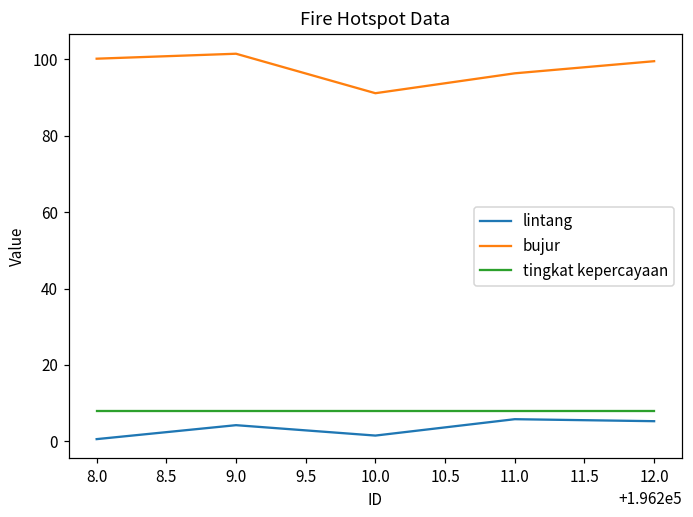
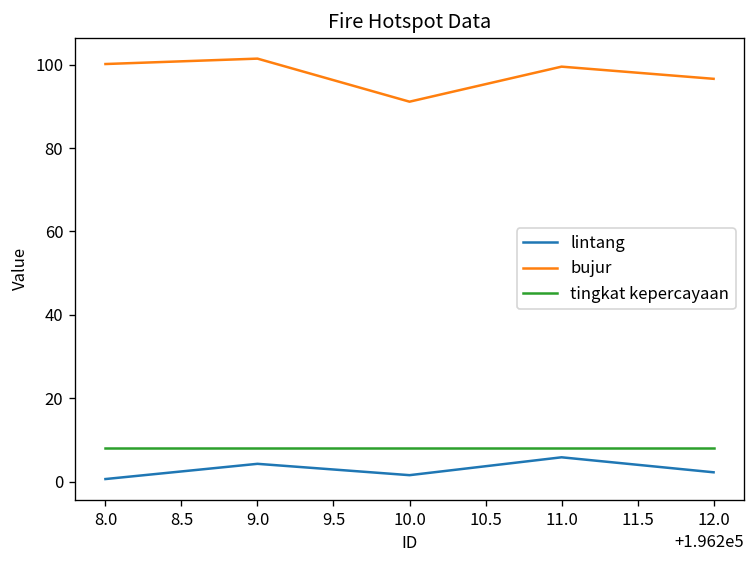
bujur, 11.0: 96 -> 100
lintang, 12.0: 5 -> 2
bujur, 12.0: 100 -> 97
